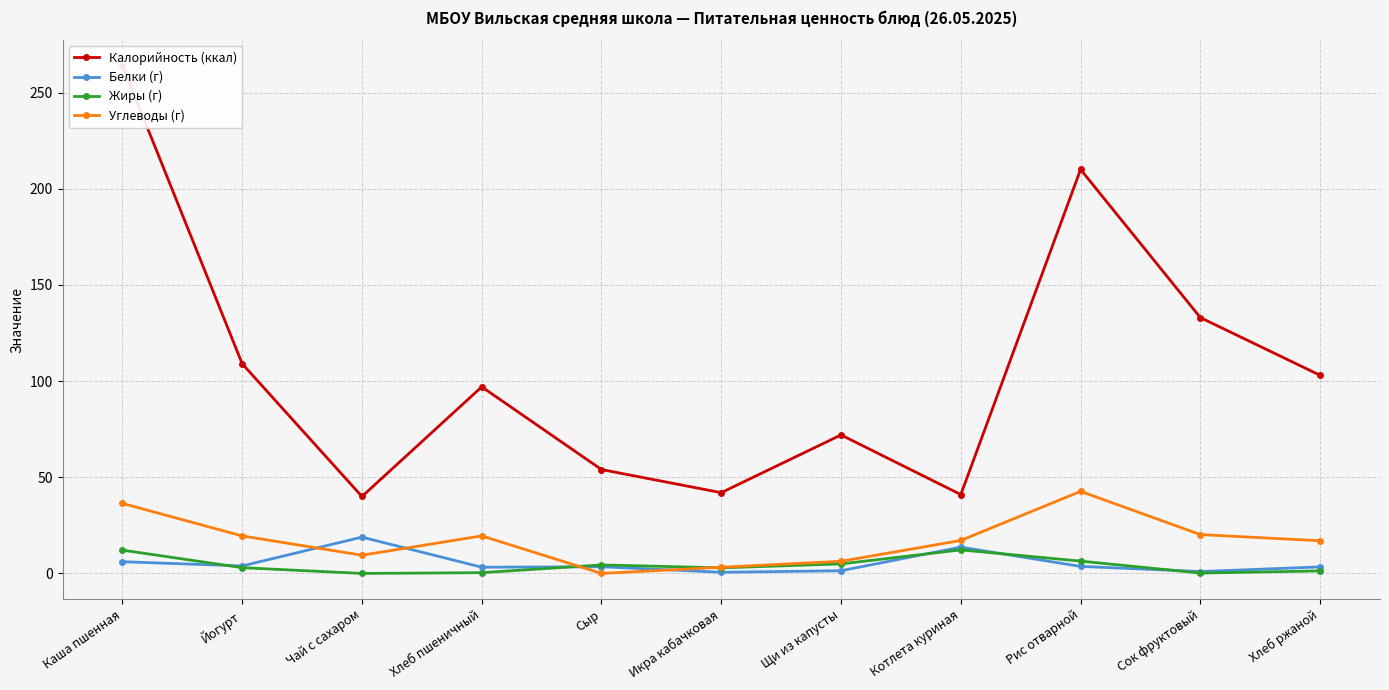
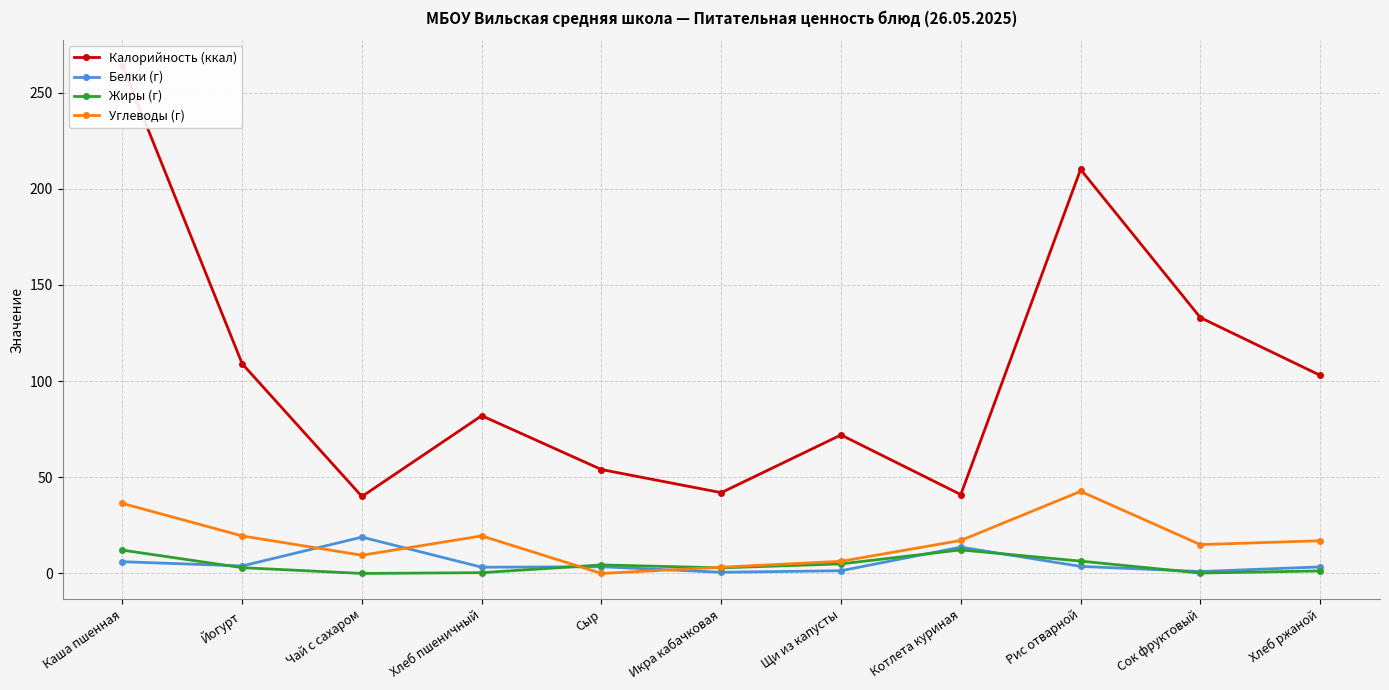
Калорийность (ккал), Хлеб пшеничный: 97 -> 82
Углеводы (г), Сок фруктовый: 20 -> 15
